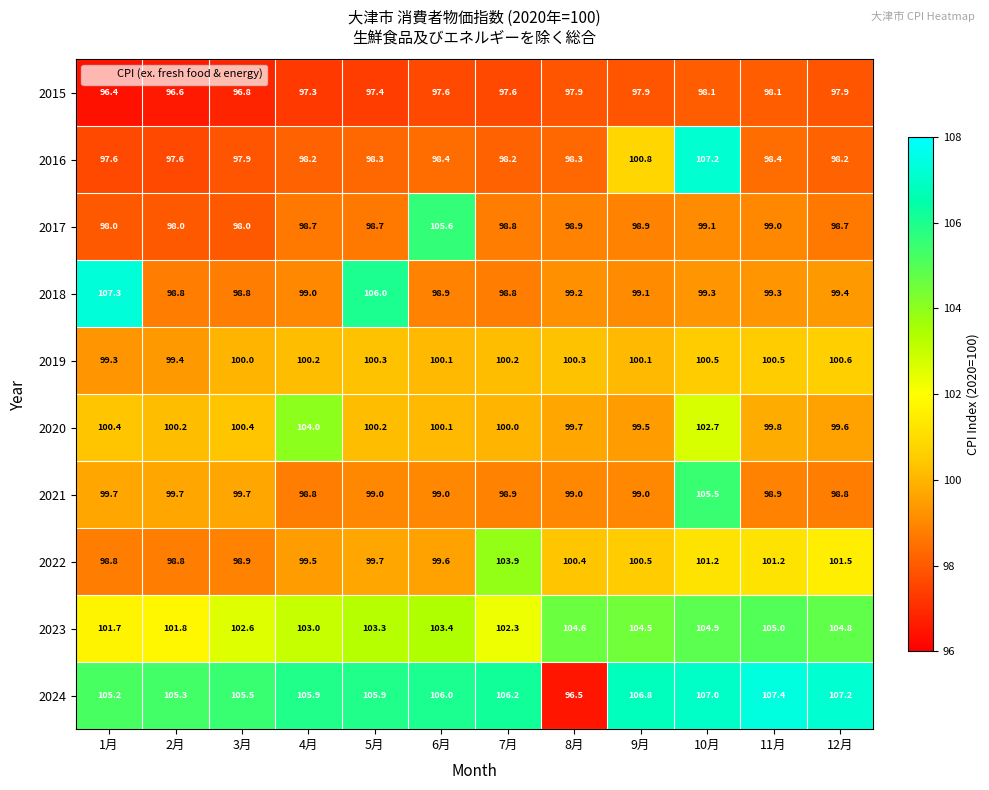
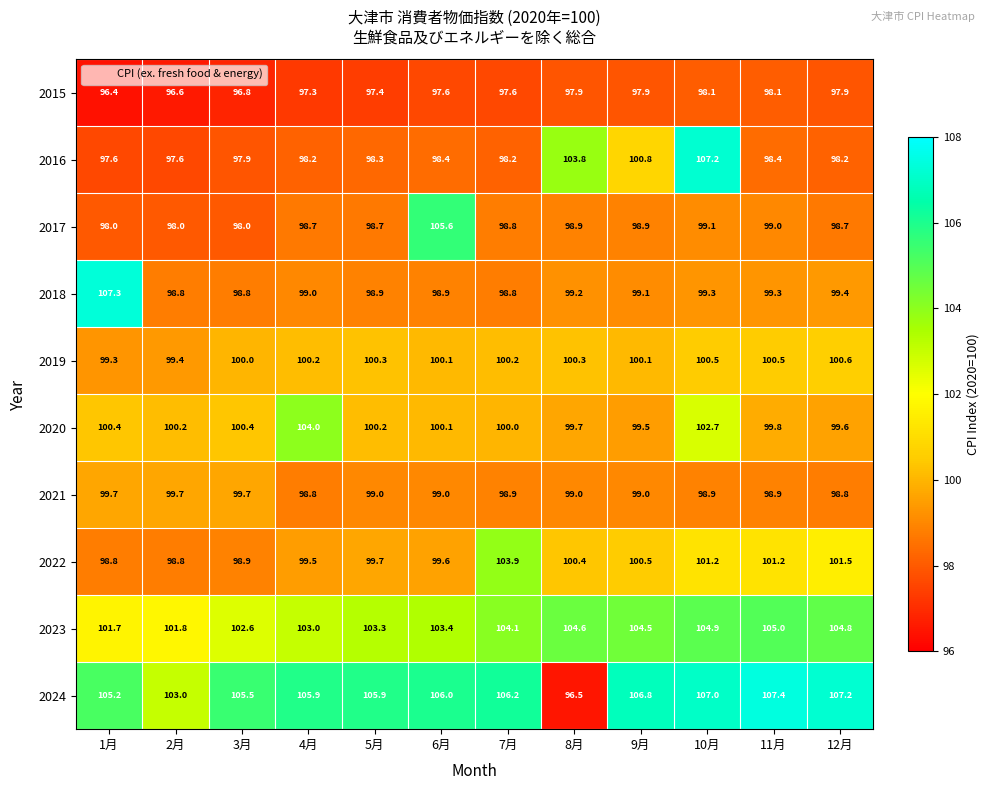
2016, 8月: 98.3 -> 103.8
2018, 5月: 106.0 -> 98.9
2021, 10月: 105.5 -> 98.9
2023, 7月: 102.3 -> 104.1
2024, 2月: 105.3 -> 103.0
